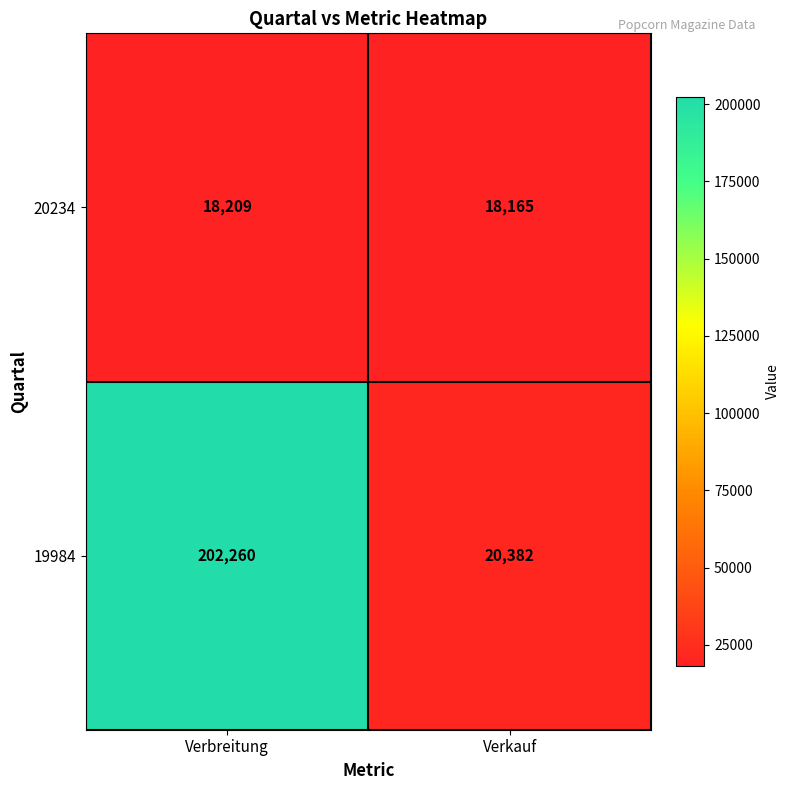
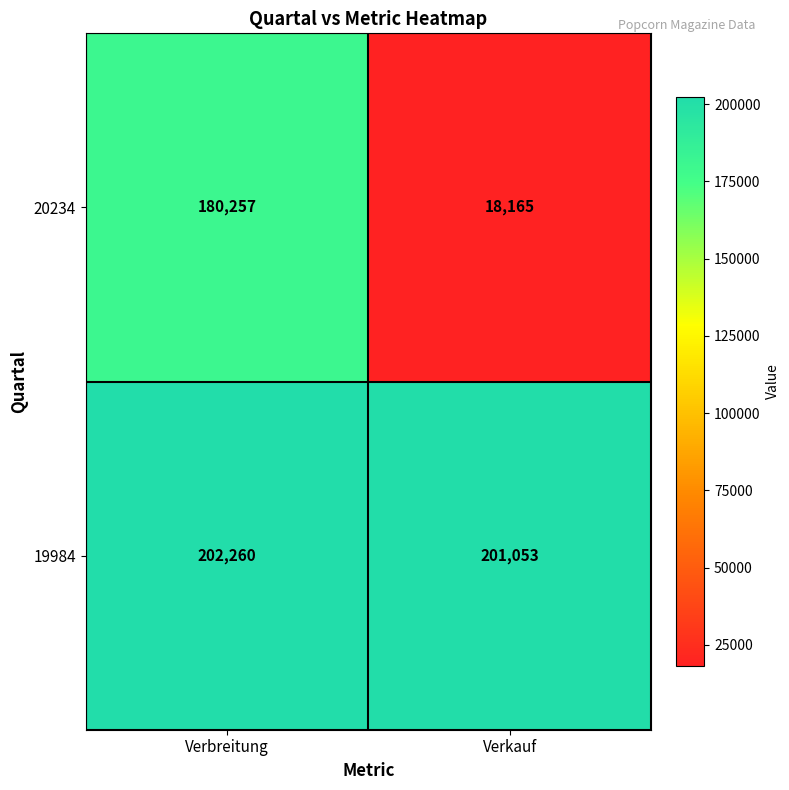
20234, Verbreitung: 18,209 -> 180,257
19984, Verkauf: 20,382 -> 201,053
